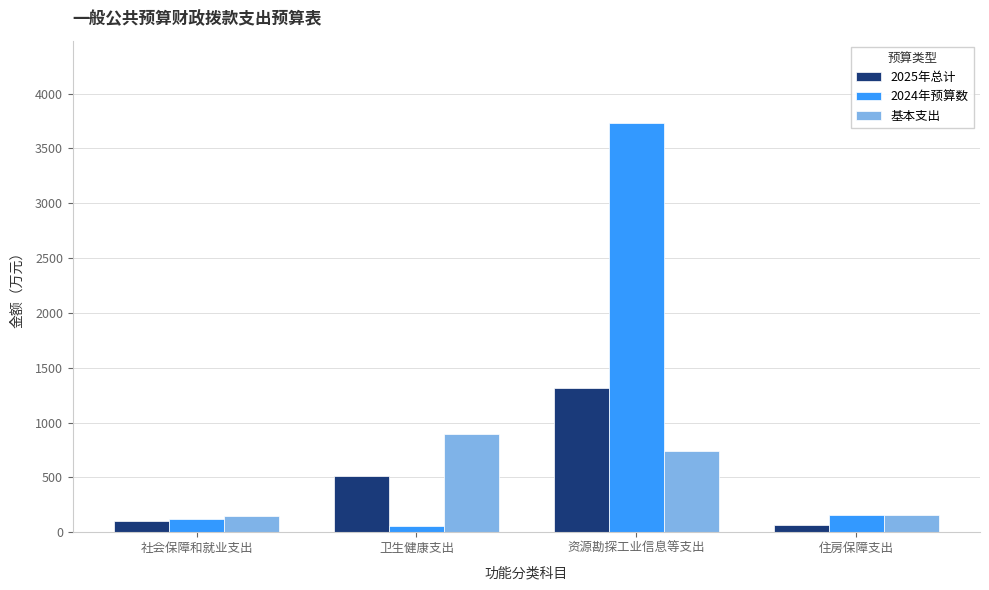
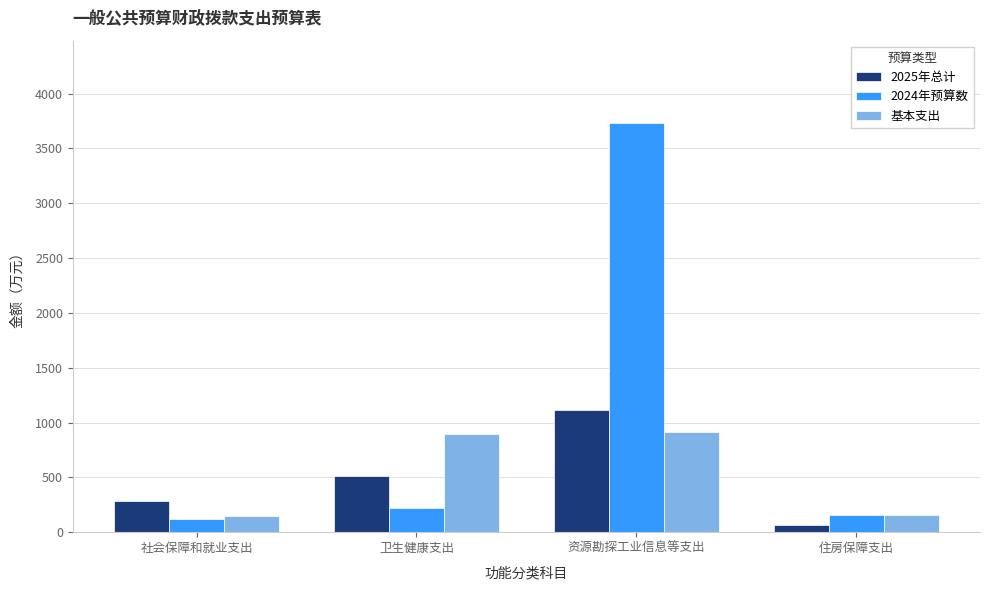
2025年总计, 社会保障和就业支出: 100 -> 280
2024年预算数, 卫生健康支出: 50 -> 220
2025年总计, 资源勘探工业信息等支出: 1320 -> 1110
基本支出, 资源勘探工业信息等支出: 740 -> 910
